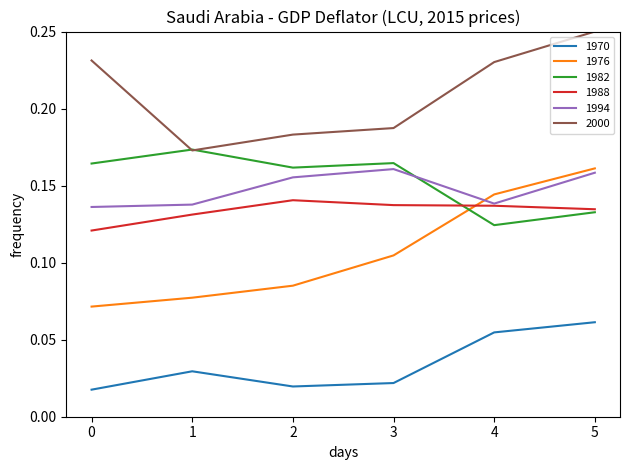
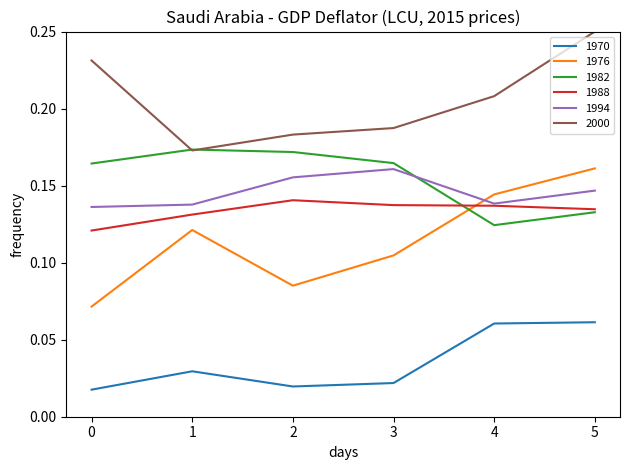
1976, 1: 0.077 -> 0.121
1982, 2: 0.162 -> 0.172
1970, 4: 0.055 -> 0.060
2000, 4: 0.230 -> 0.208
1994, 5: 0.158 -> 0.147
